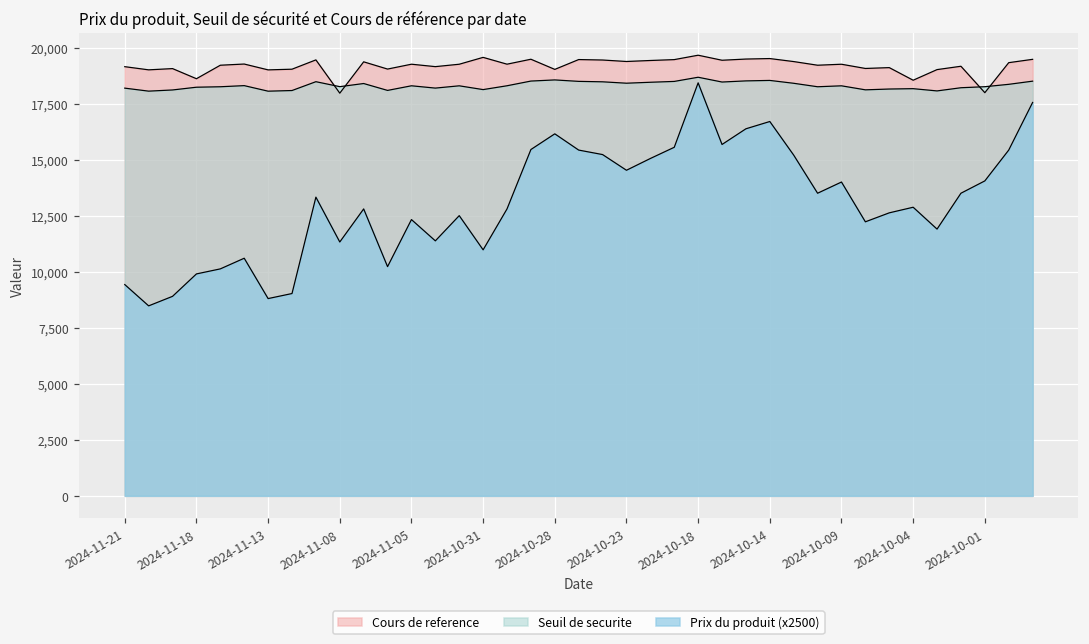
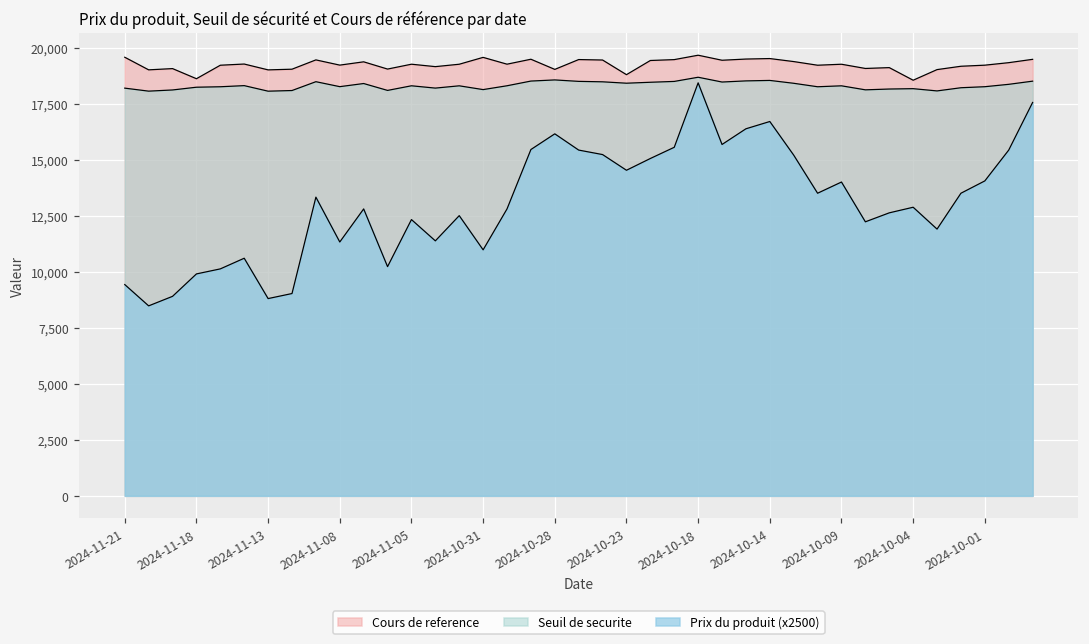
Cours de reference, 2024-11-21: 19,100 -> 19,600
Cours de reference, 2024-11-08: 18,000 -> 19,200
Cours de reference, 2024-10-23: 19,400 -> 18,800
Cours de reference, 2024-10-01: 18,000 -> 19,200
